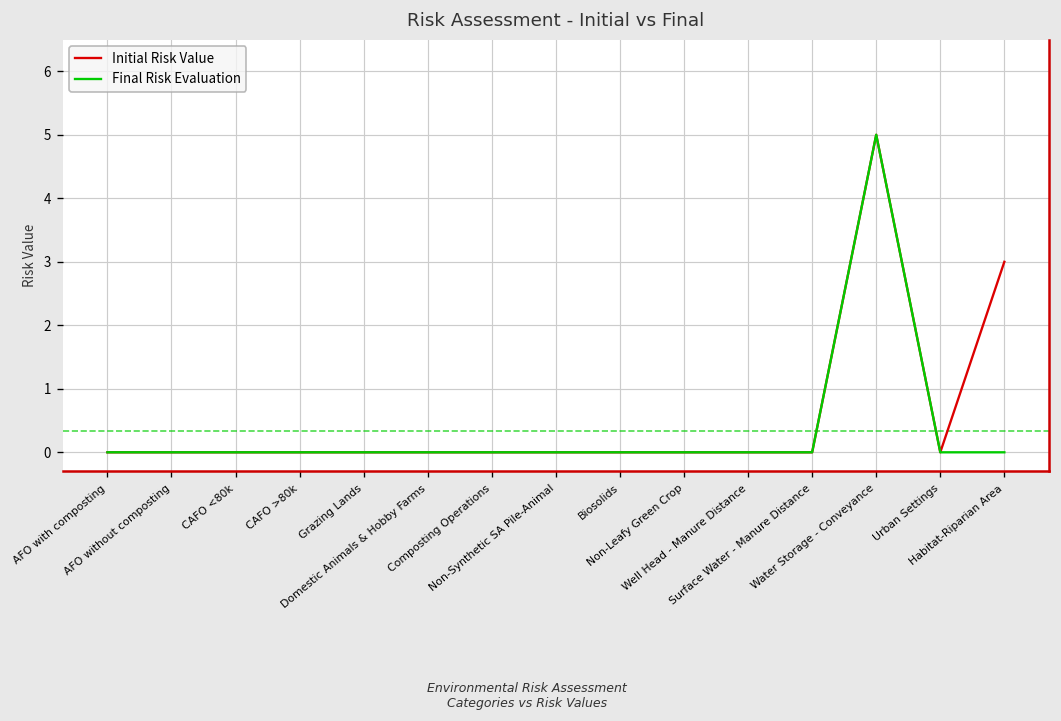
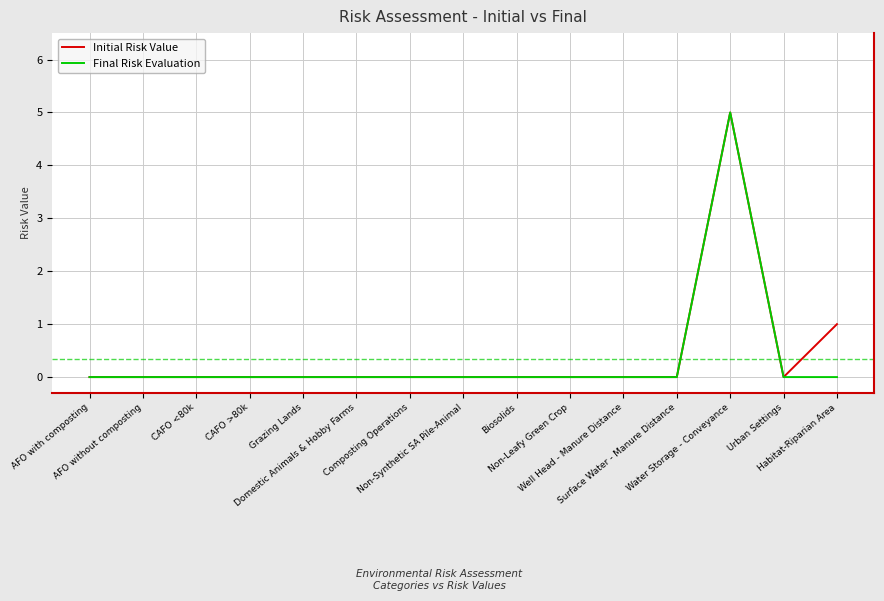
Initial Risk Value, Habitat-Riparian Area: 3 -> 1
